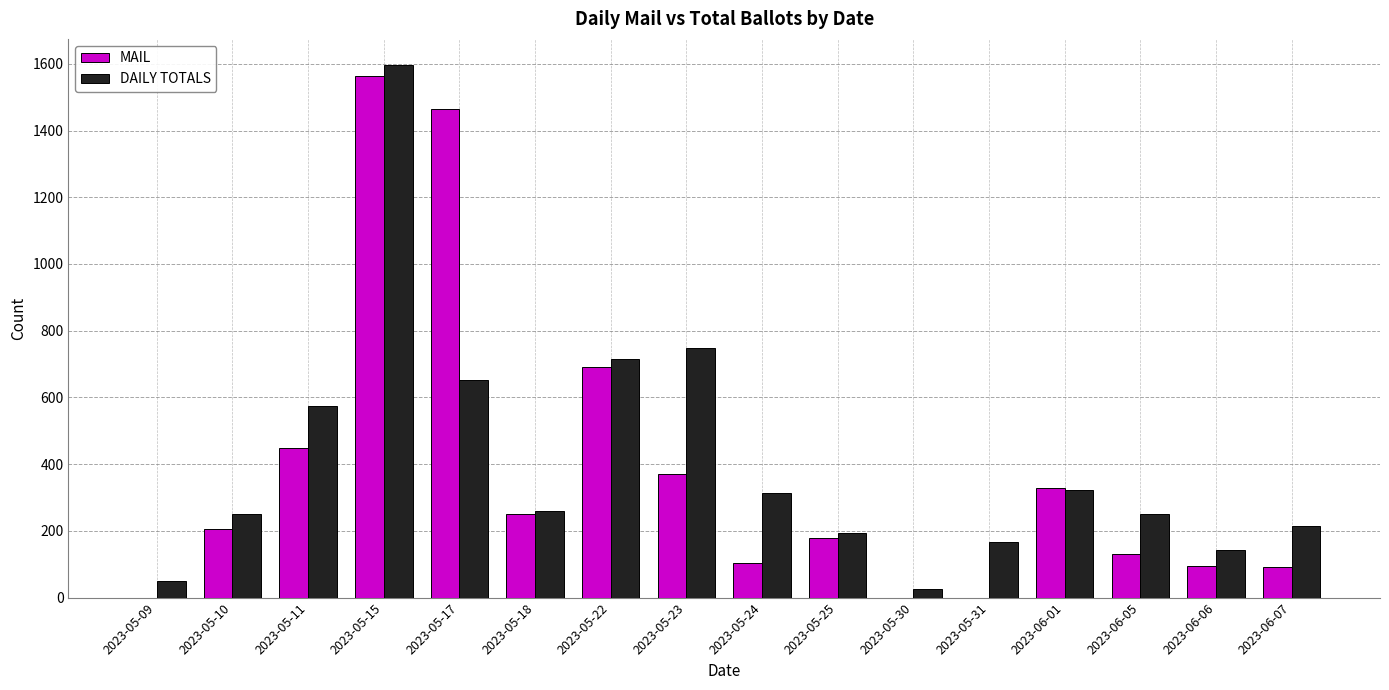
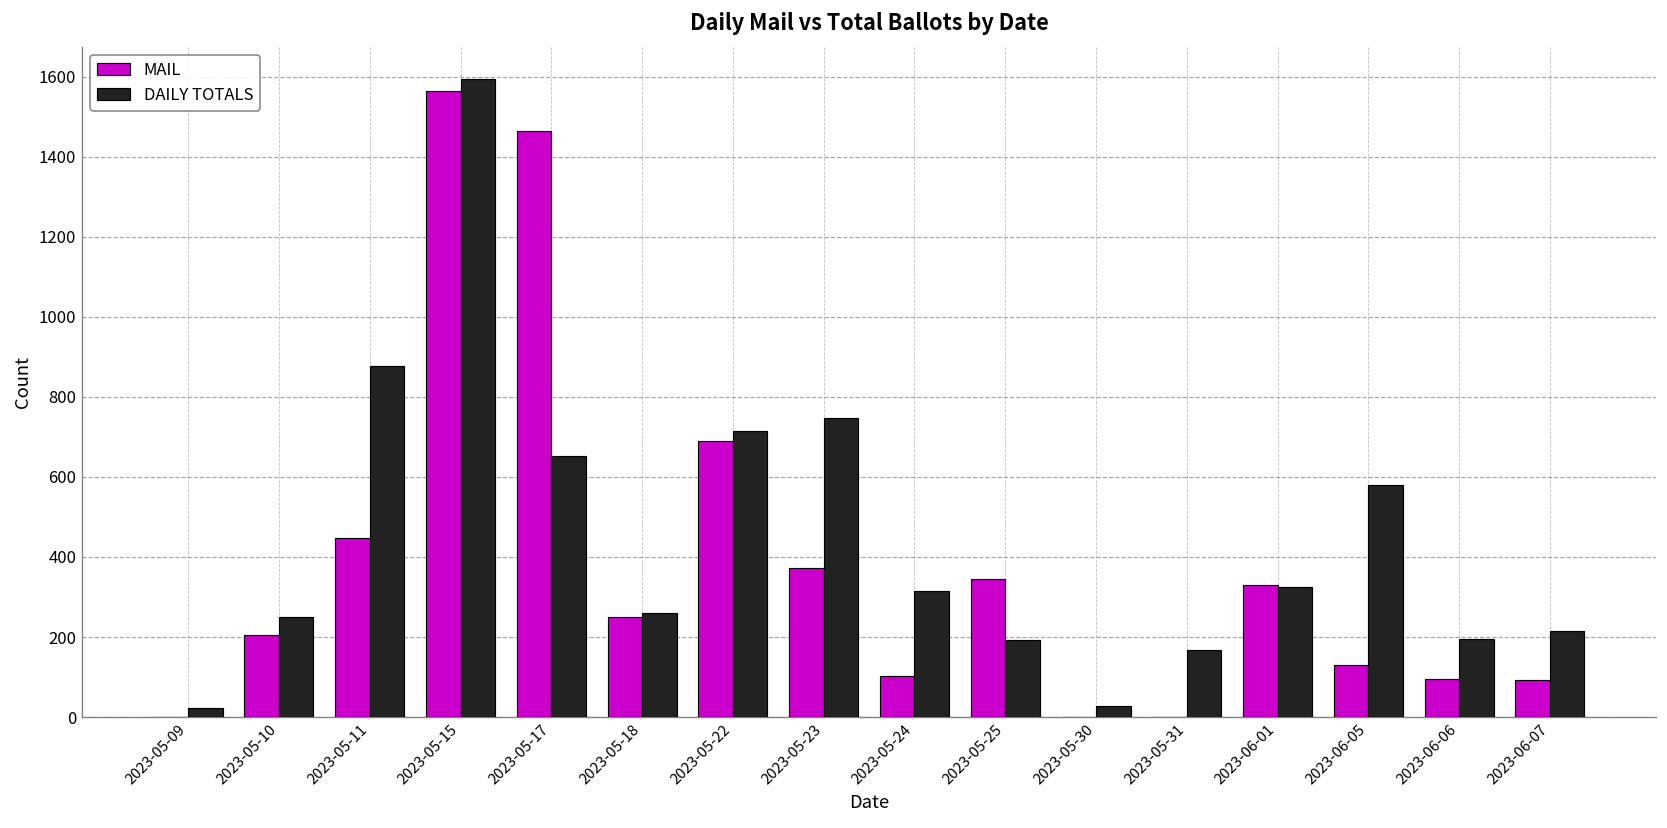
DAILY TOTALS, 2023-05-09: 50 -> 20
DAILY TOTALS, 2023-05-11: 580 -> 880
MAIL, 2023-05-25: 180 -> 350
DAILY TOTALS, 2023-06-05: 250 -> 580
DAILY TOTALS, 2023-06-06: 140 -> 200
